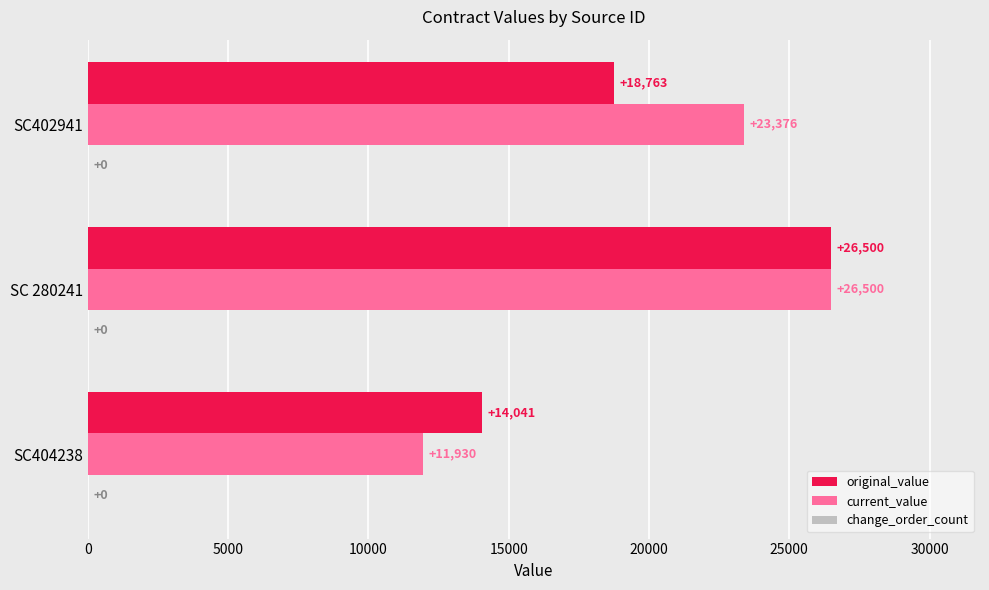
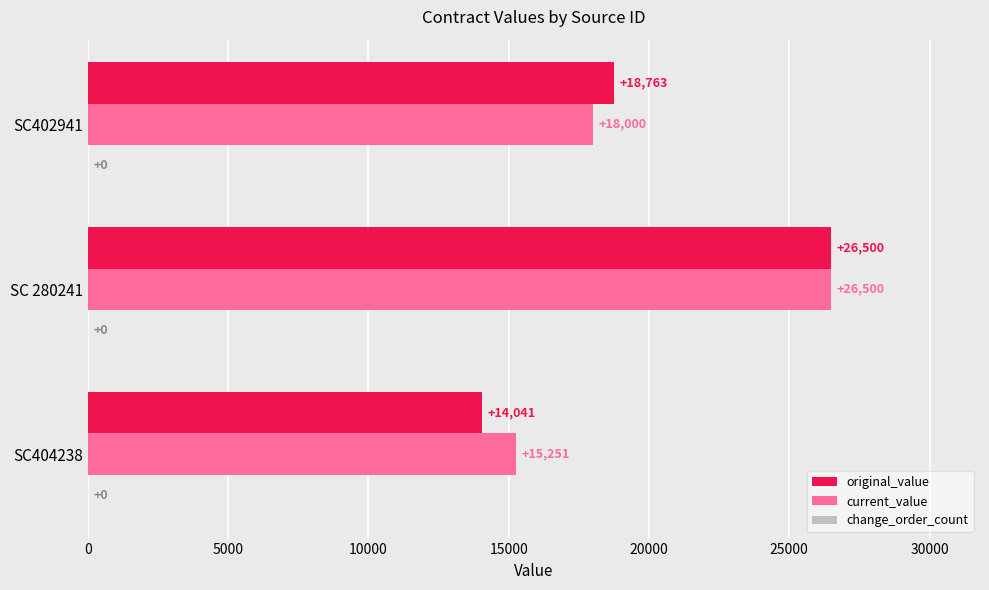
current_value, SC402941: +23,376 -> +18,000
current_value, SC404238: +11,930 -> +15,251
